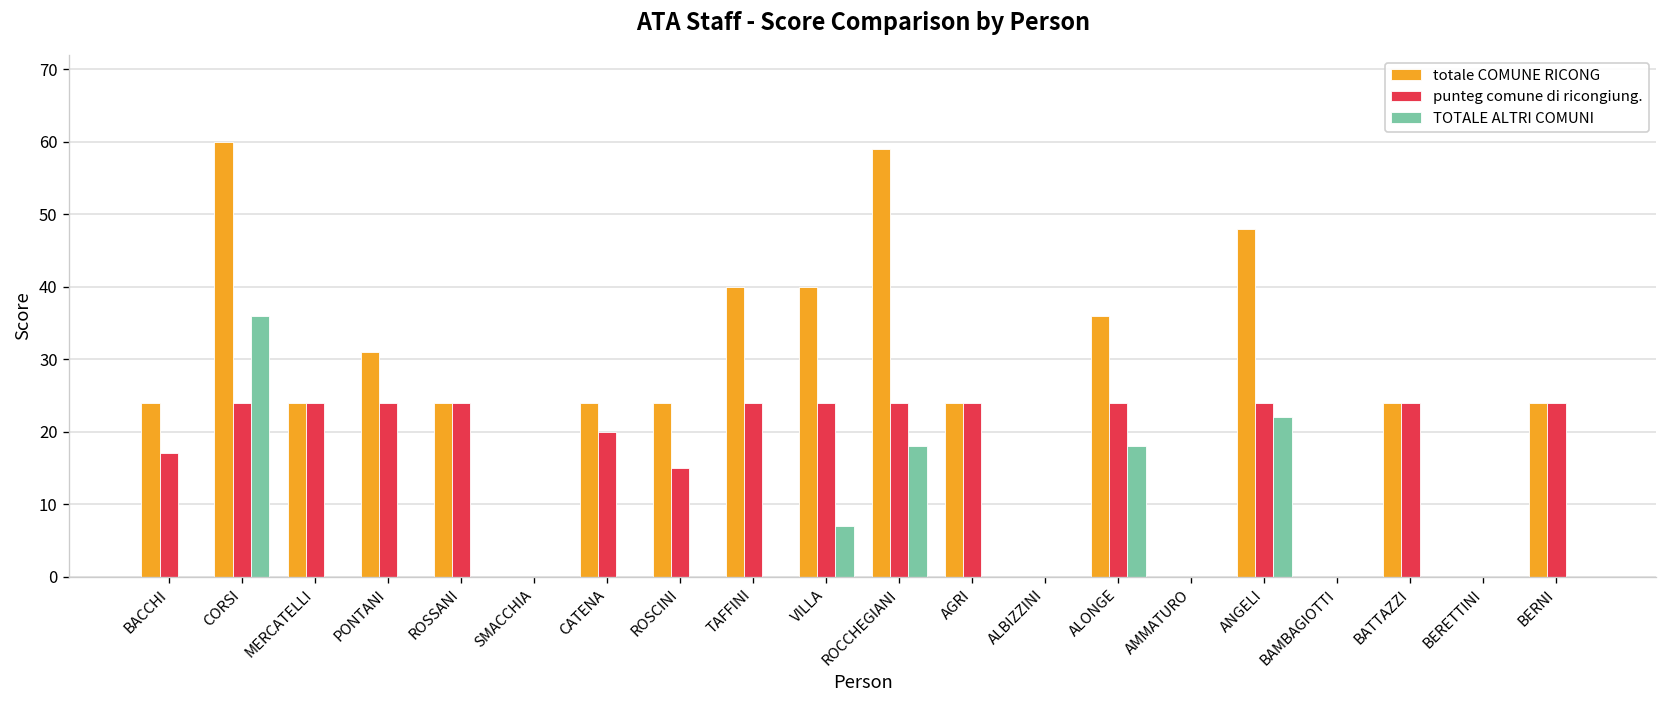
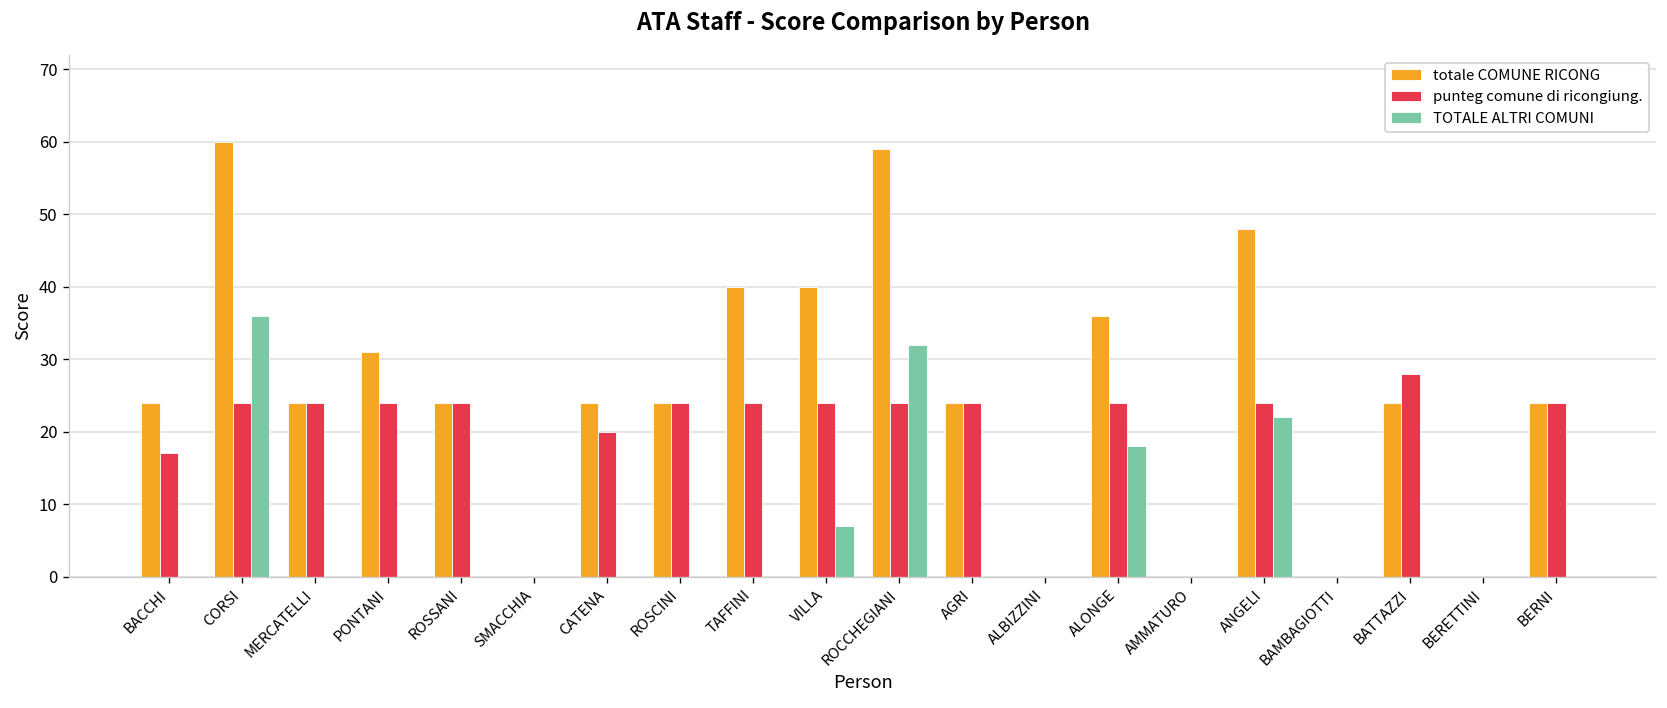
punteg comune di ricongiung., ROSCINI: 15 -> 24
TOTALE ALTRI COMUNI, ROCCHEGIANI: 18 -> 32
punteg comune di ricongiung., BATTAZZI: 24 -> 28
